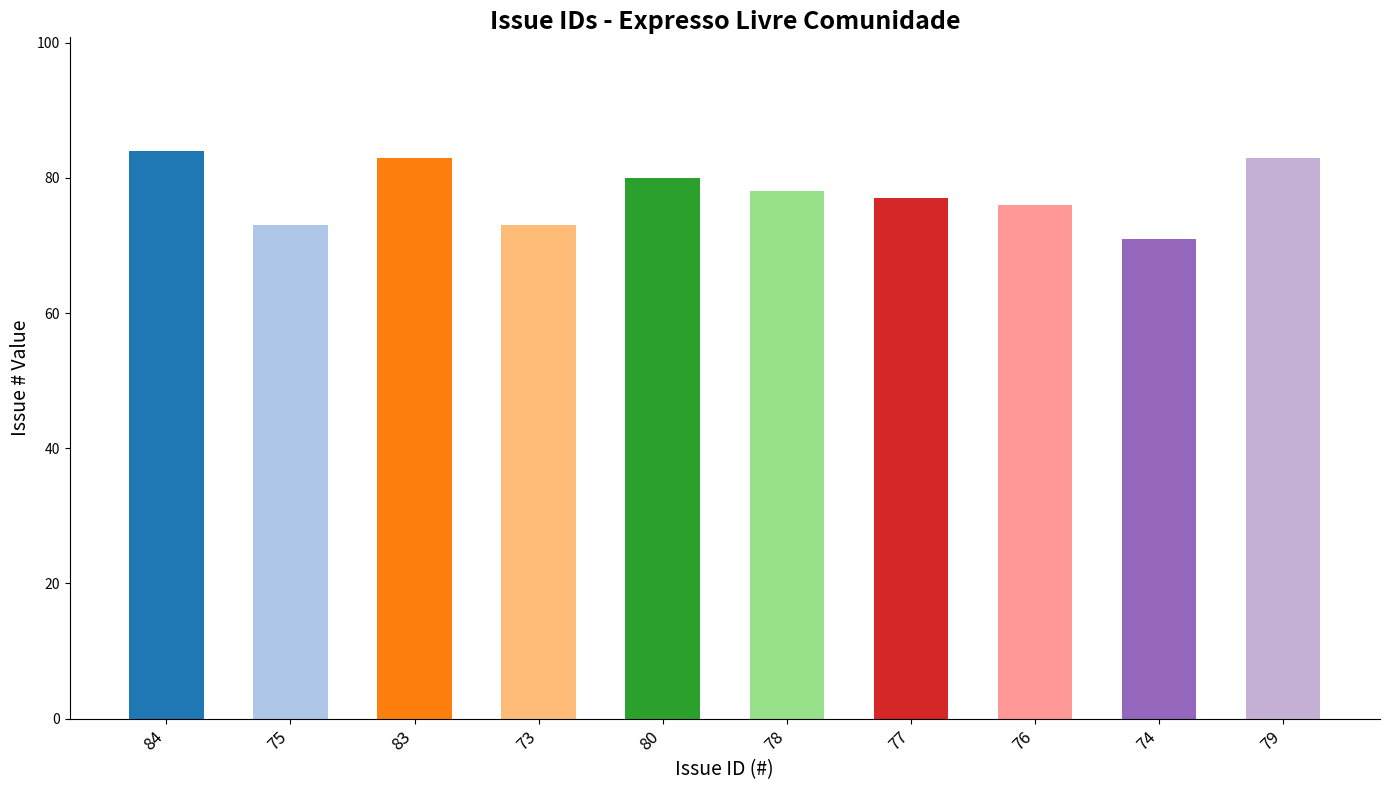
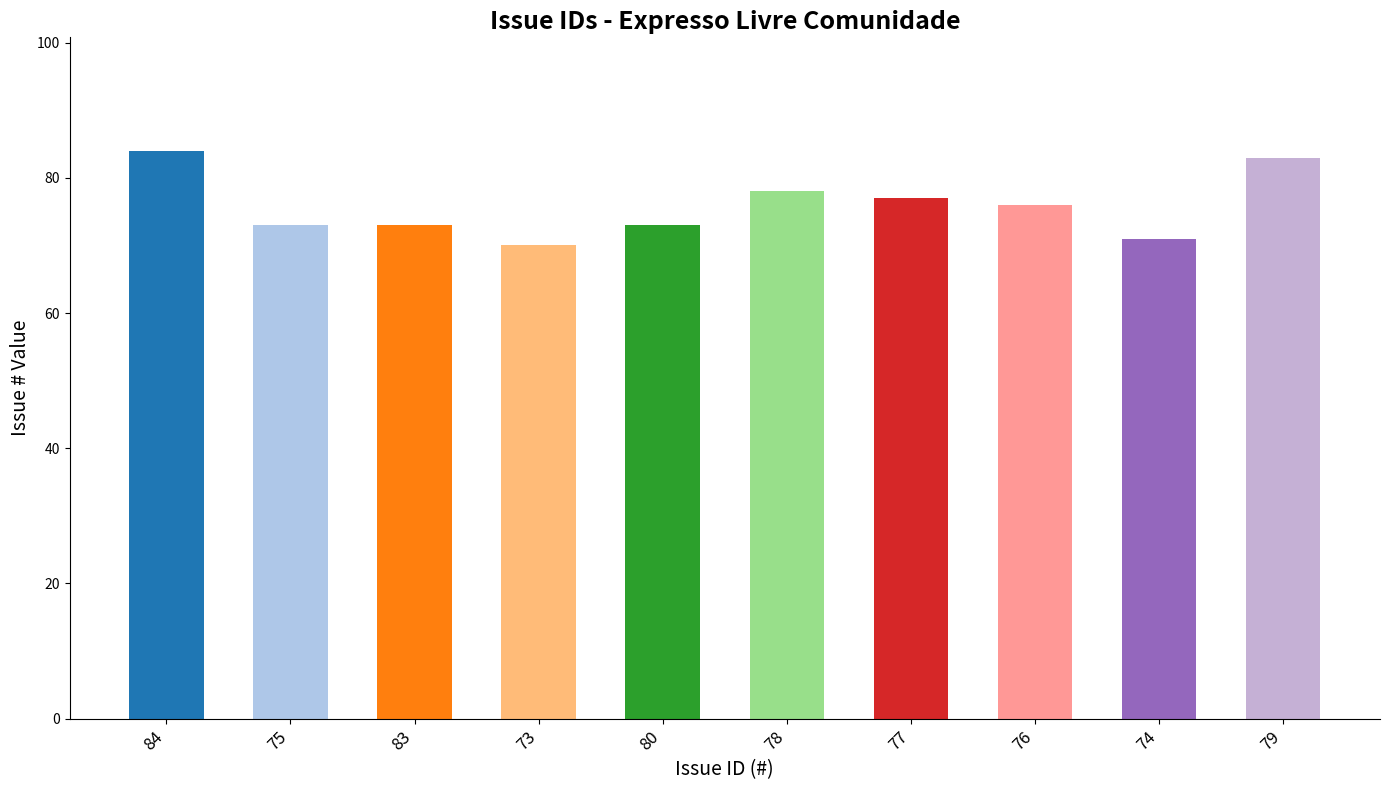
83: 83 -> 73
73: 73 -> 70
80: 80 -> 73
